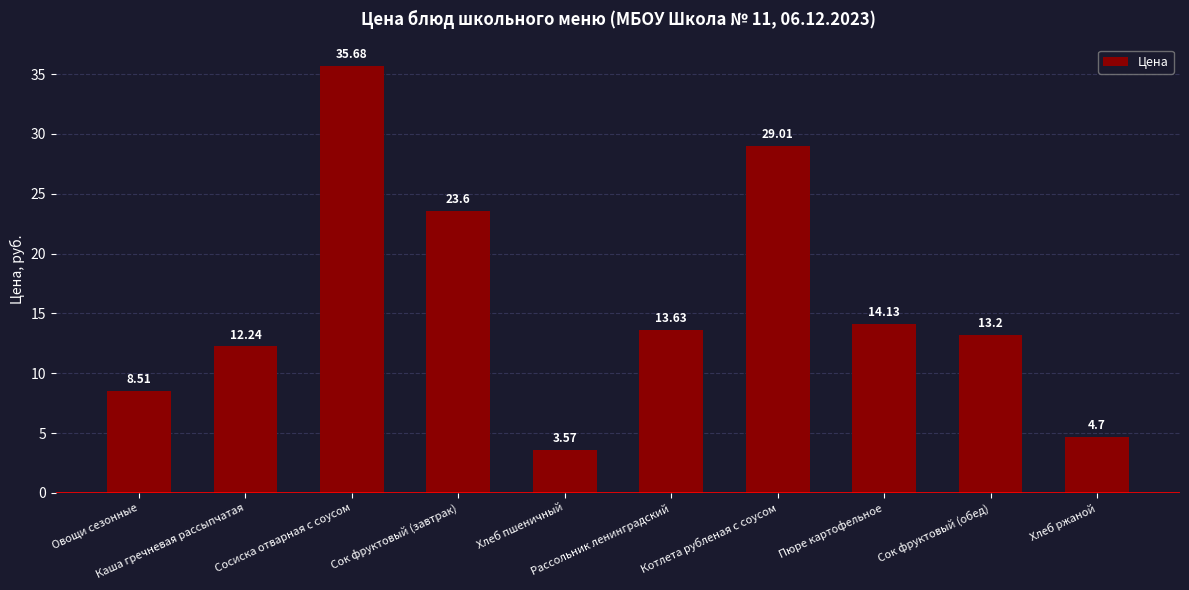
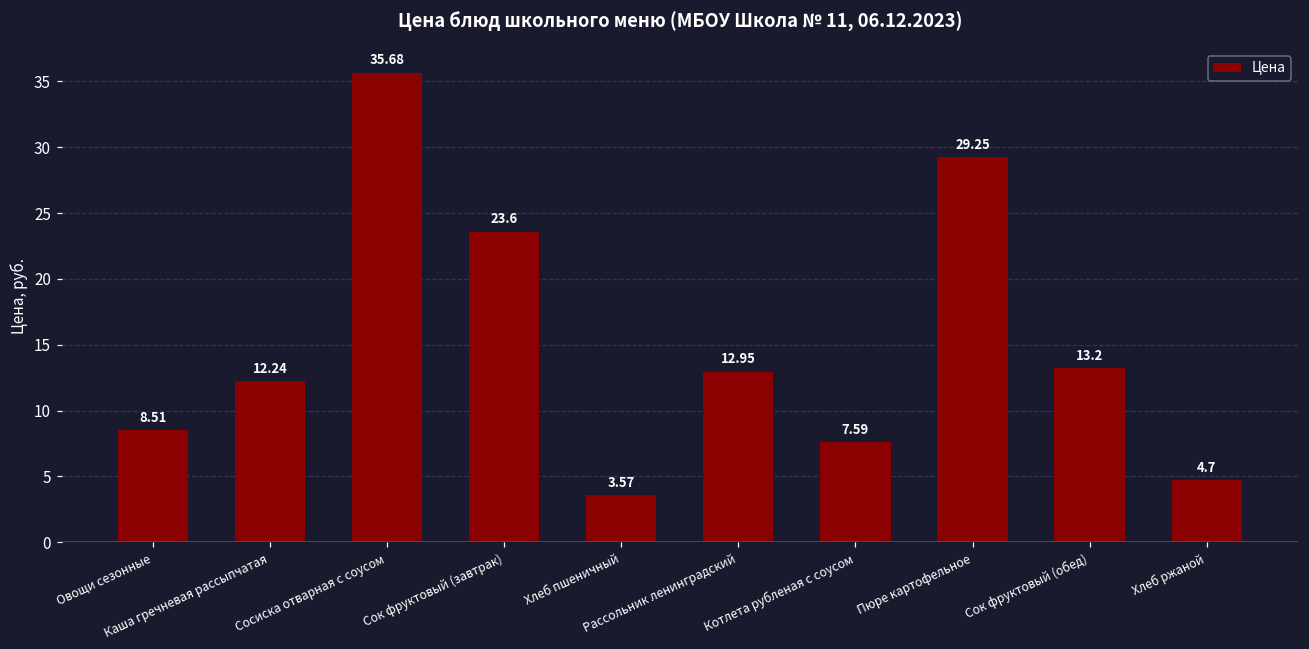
Рассольник ленинградский: 13.63 -> 12.95
Котлета рубленая с соусом: 29.01 -> 7.59
Пюре картофельное: 14.13 -> 29.25
